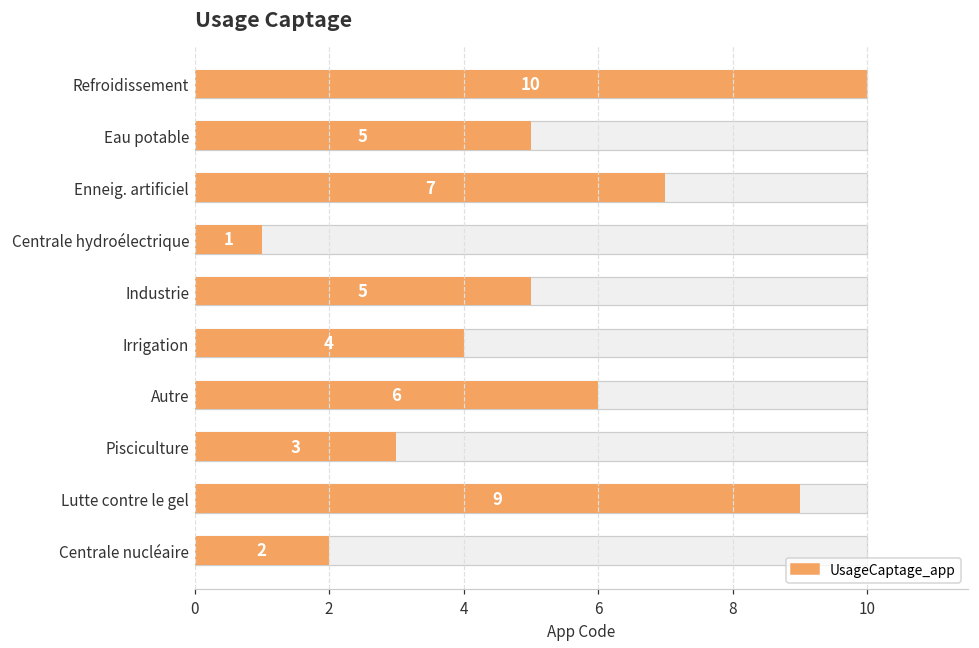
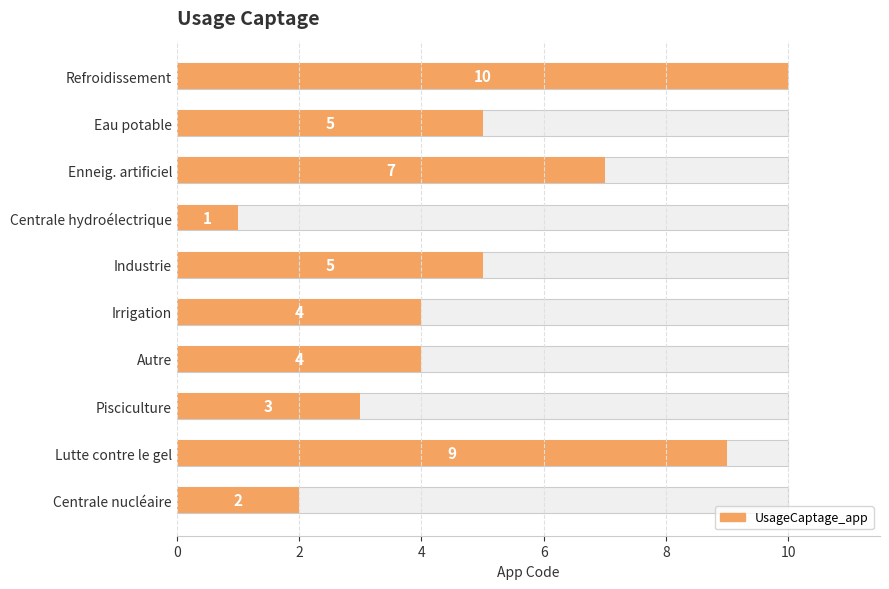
UsageCaptage_app, Autre: 6 -> 4
